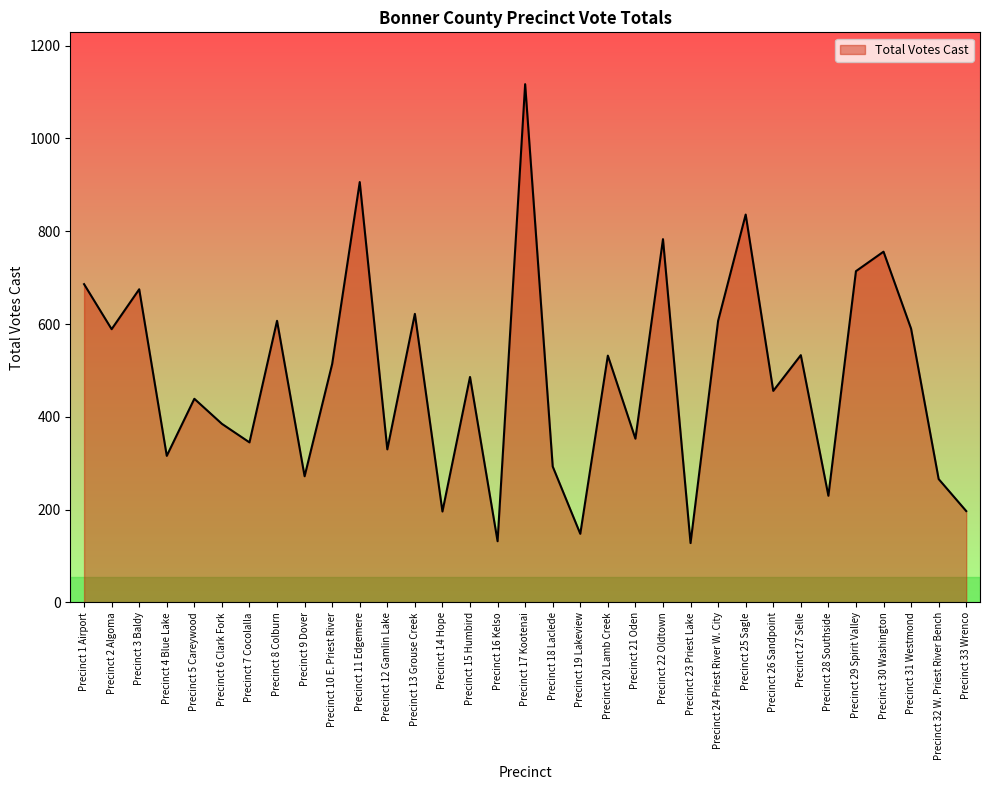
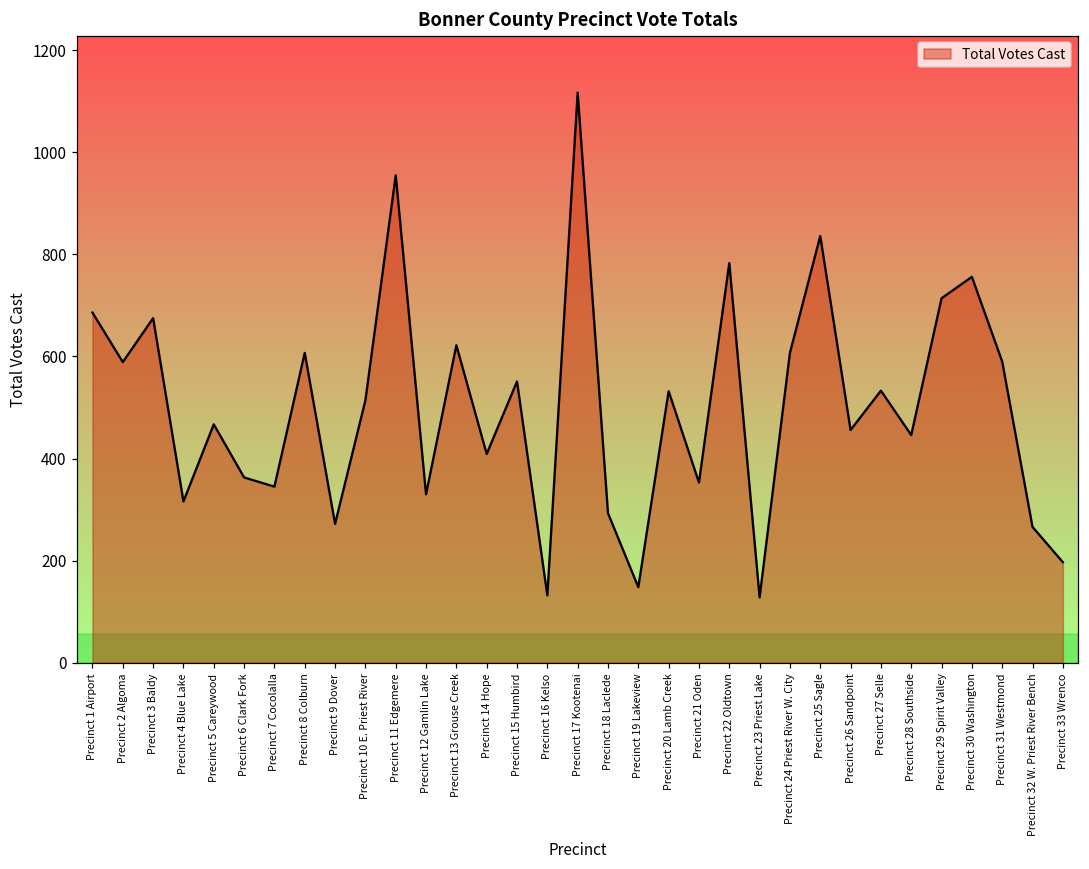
Precinct 5 Careywood: 440 -> 470
Precinct 6 Clark Fork: 390 -> 360
Precinct 11 Edgemere: 910 -> 960
Precinct 14 Hope: 200 -> 410
Precinct 15 Humbird: 490 -> 550
Precinct 28 Southside: 230 -> 450
